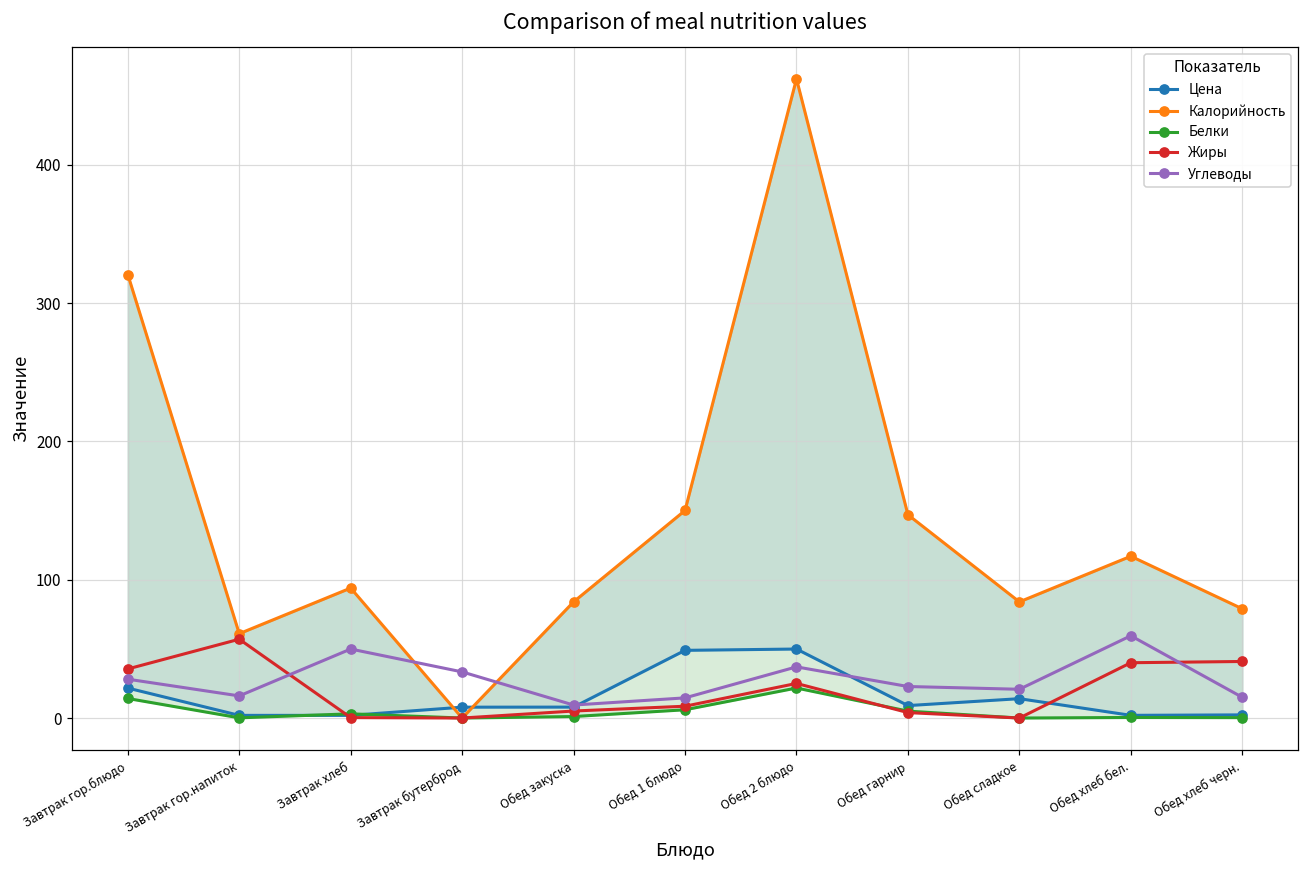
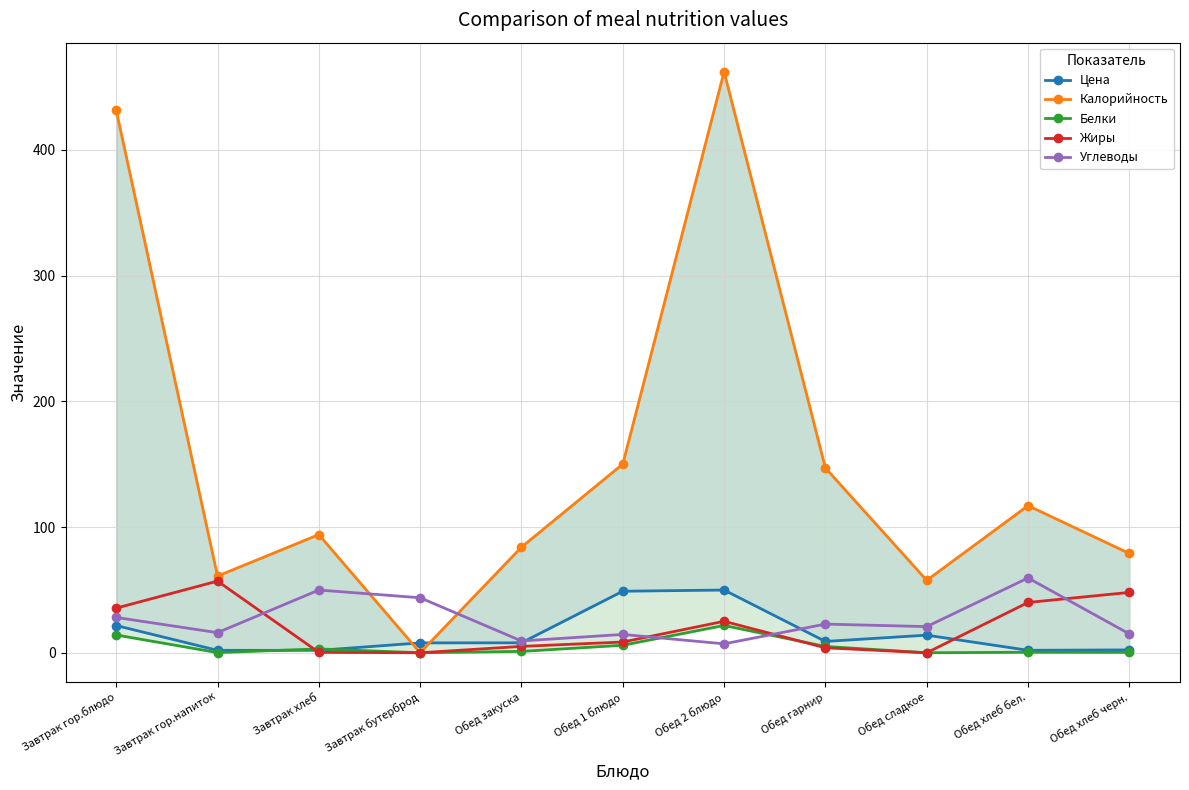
Калорийность, Завтрак гор.блюдо: 321 -> 432
Углеводы, Завтрак бутерброд: 33 -> 44
Углеводы, Обед 2 блюдо: 37 -> 7
Калорийность, Обед сладкое: 84 -> 58
Жиры, Обед хлеб черн.: 41 -> 48
